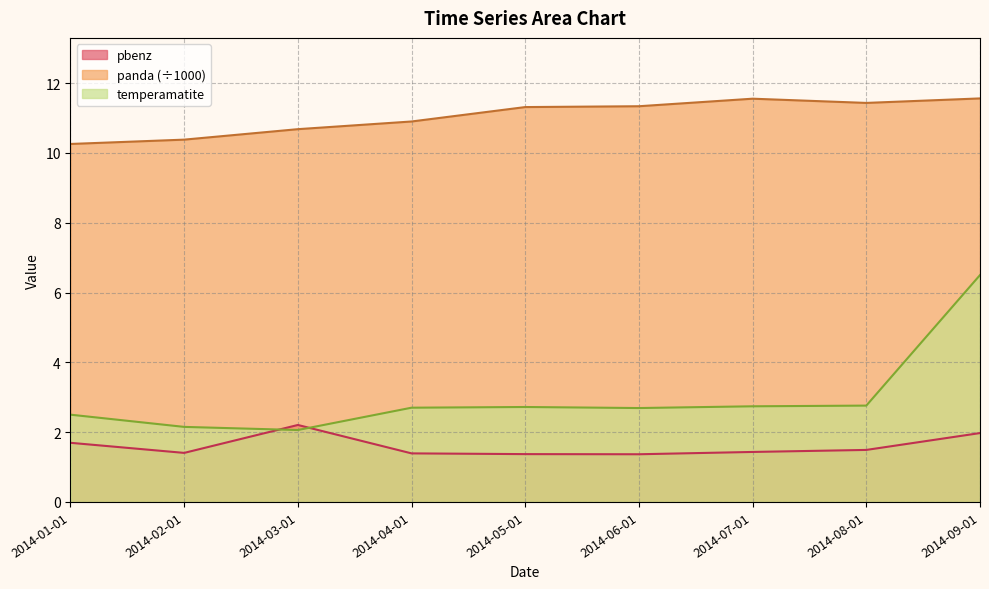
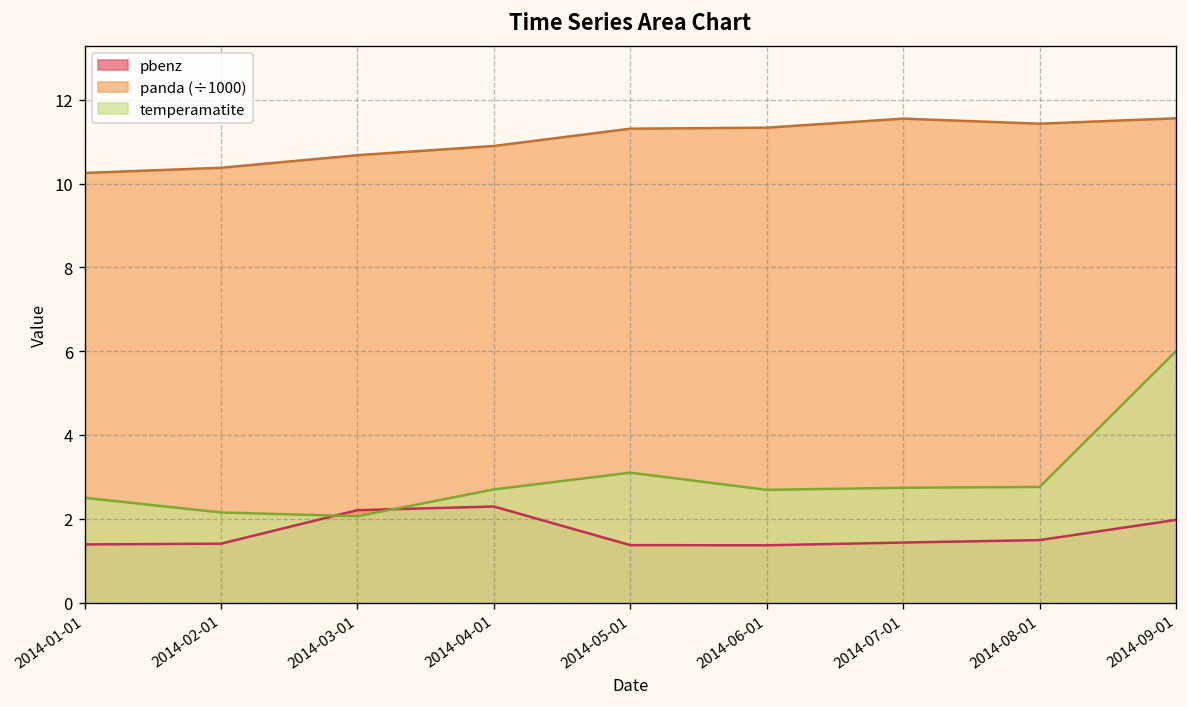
pbenz, 2014-01-01: 1.7 -> 1.4
pbenz, 2014-04-01: 1.4 -> 2.3
temperamatite, 2014-05-01: 2.7 -> 3.1
temperamatite, 2014-09-01: 6.5 -> 6.0
